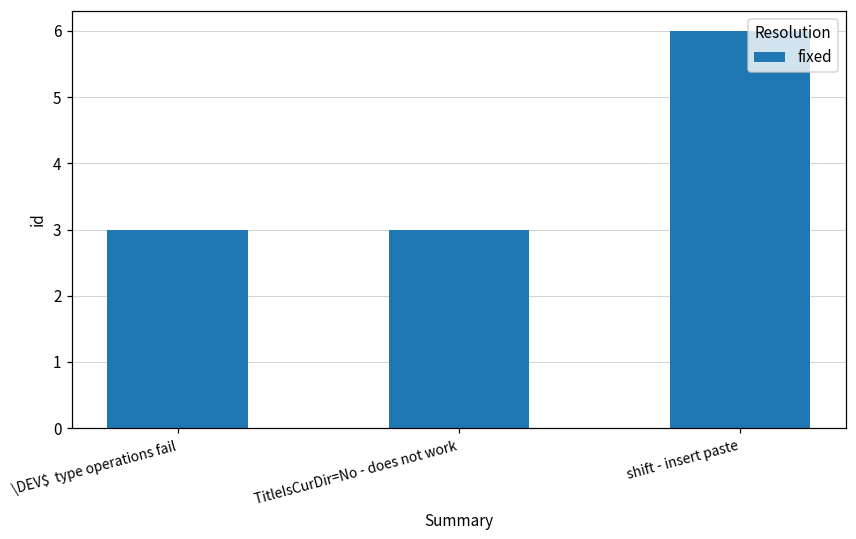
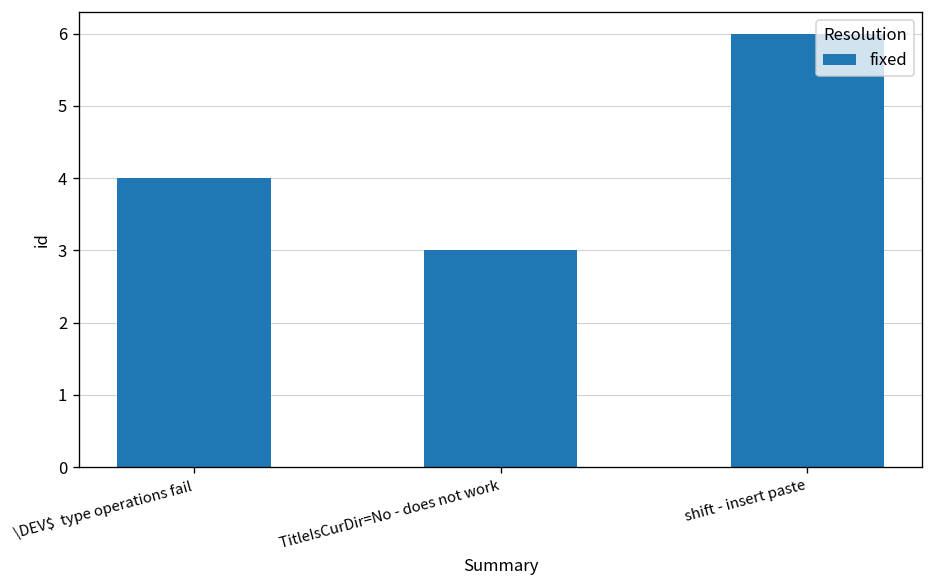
\DEV$ type operations fail: 3 -> 4
